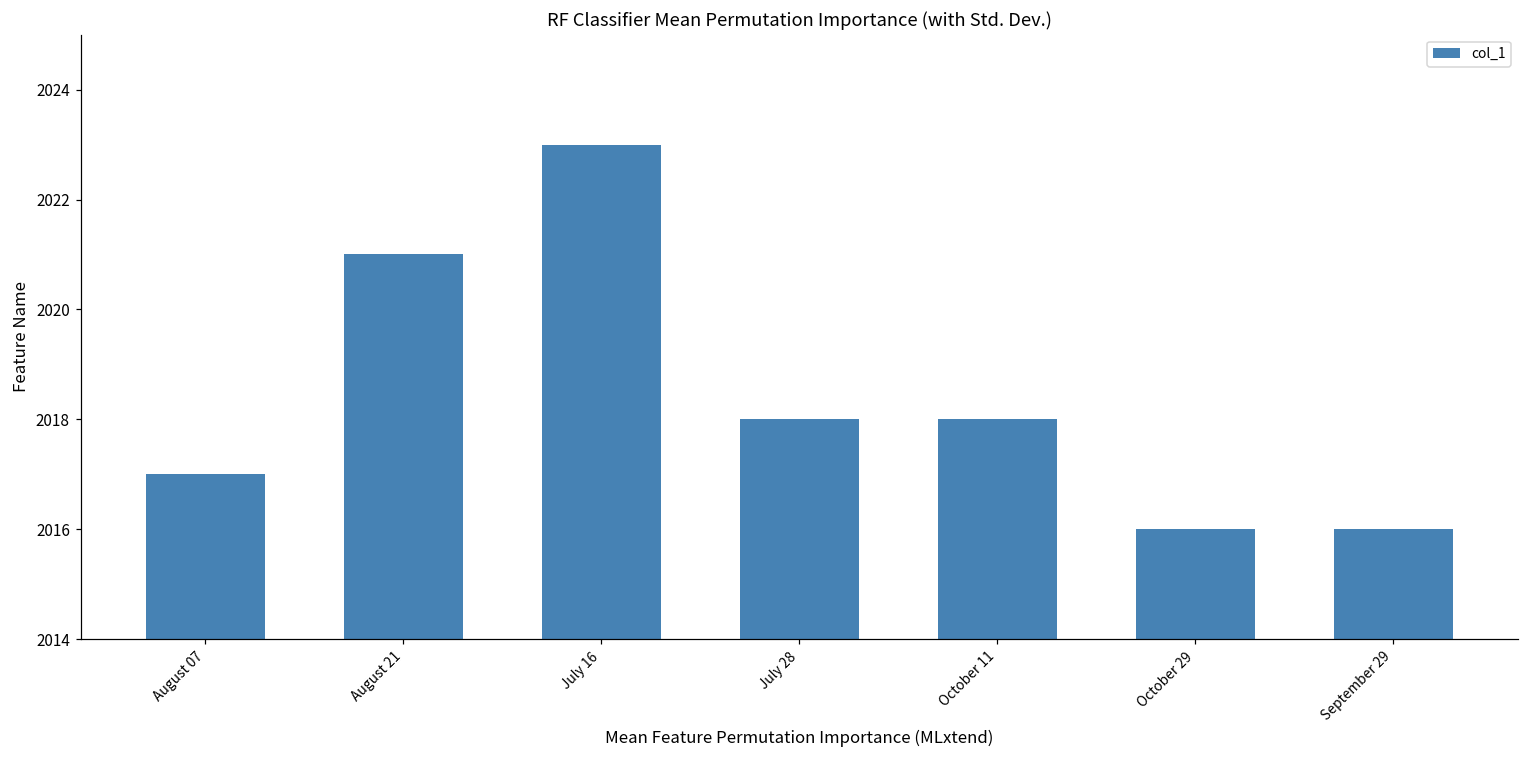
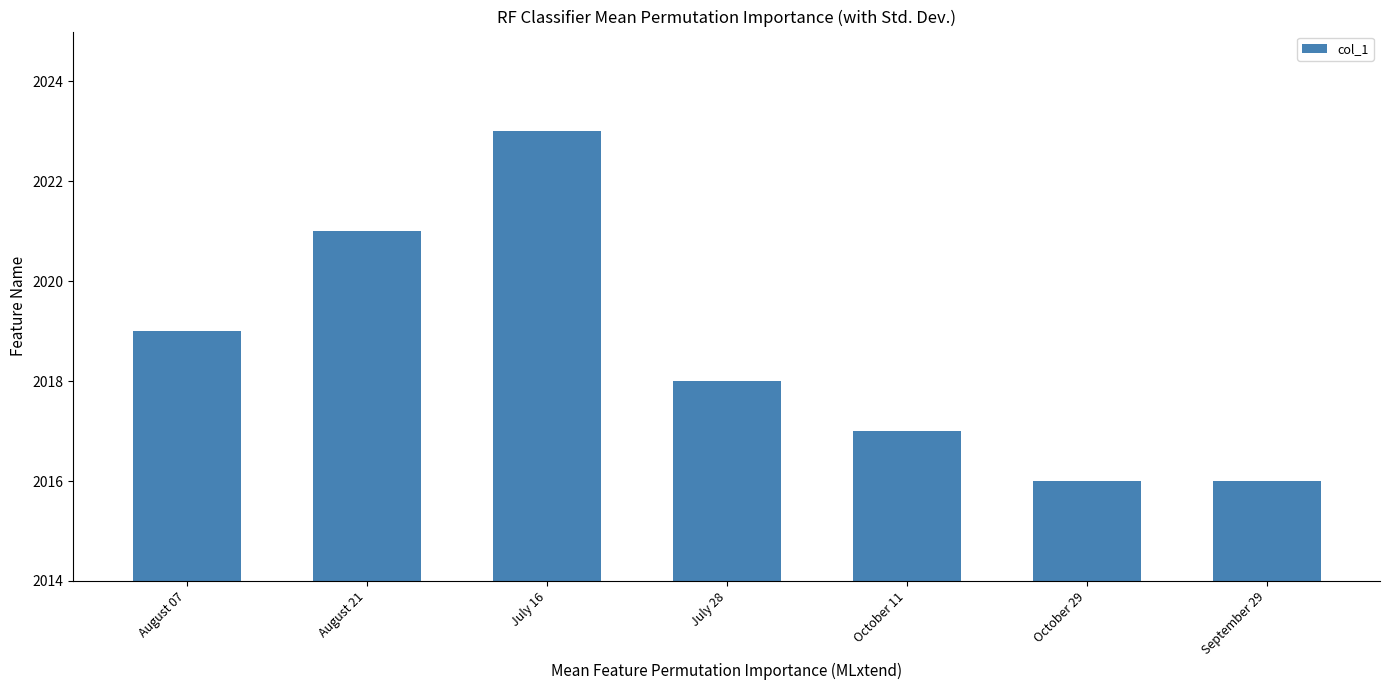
August 07: 2017 -> 2019
October 11: 2018 -> 2017
